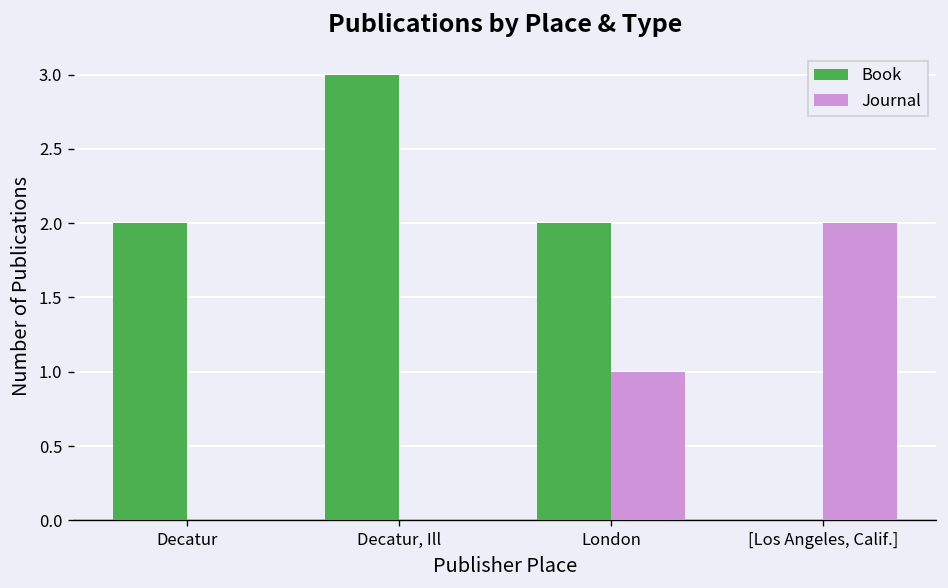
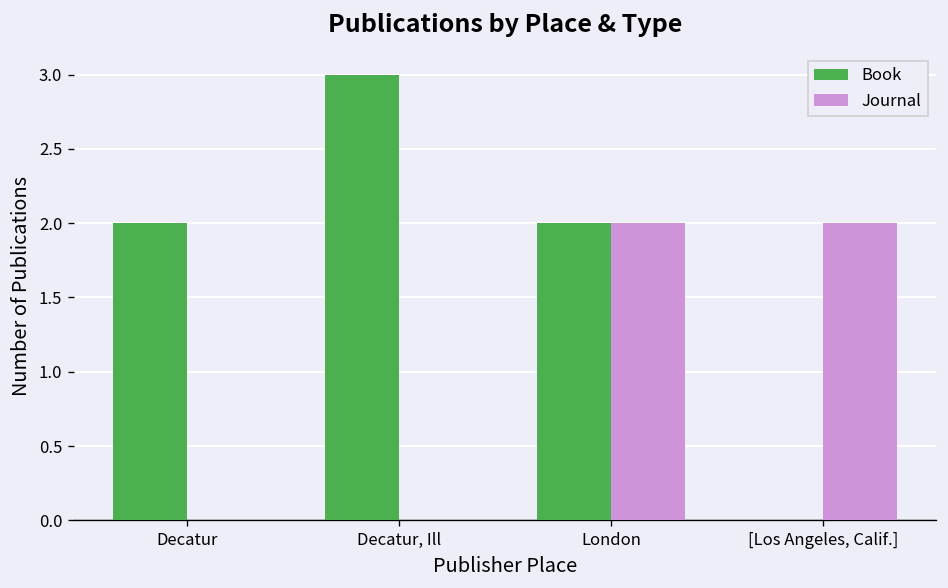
Journal, London: 1 -> 2
